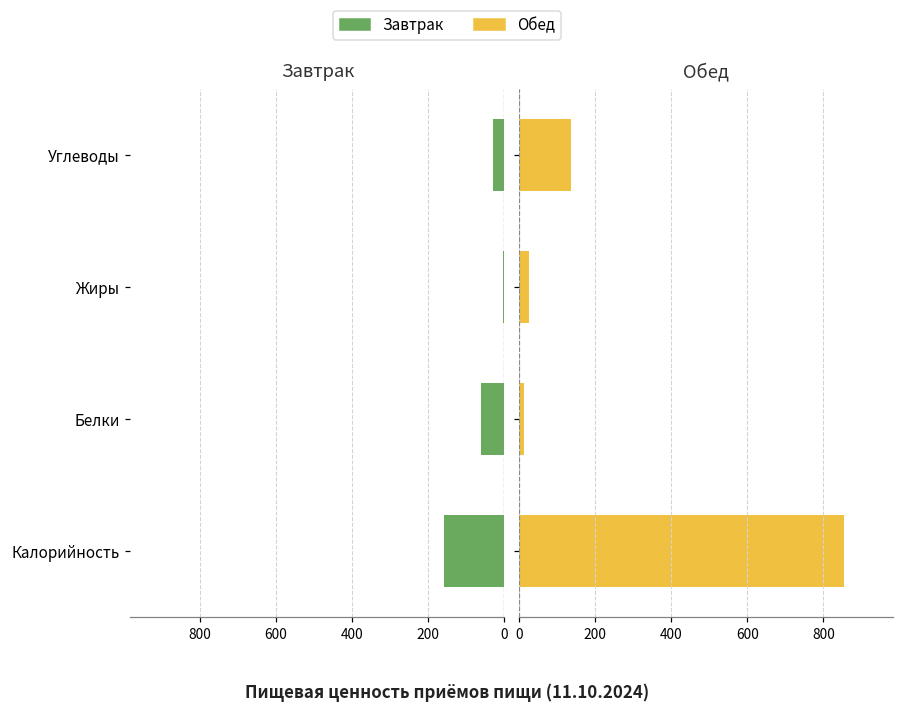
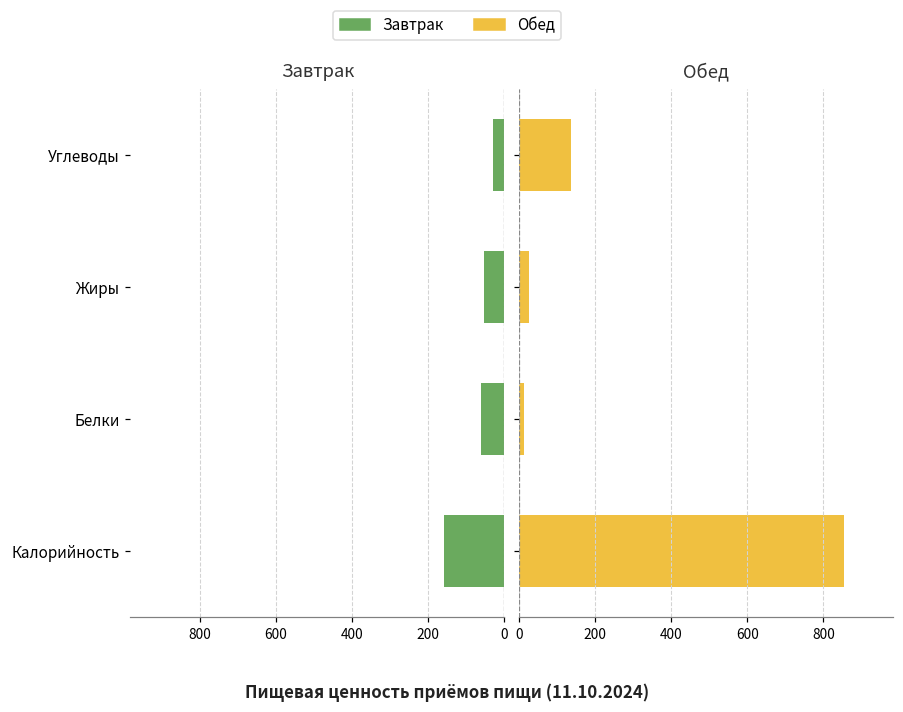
Завтрак, Жиры: 0 -> 50
